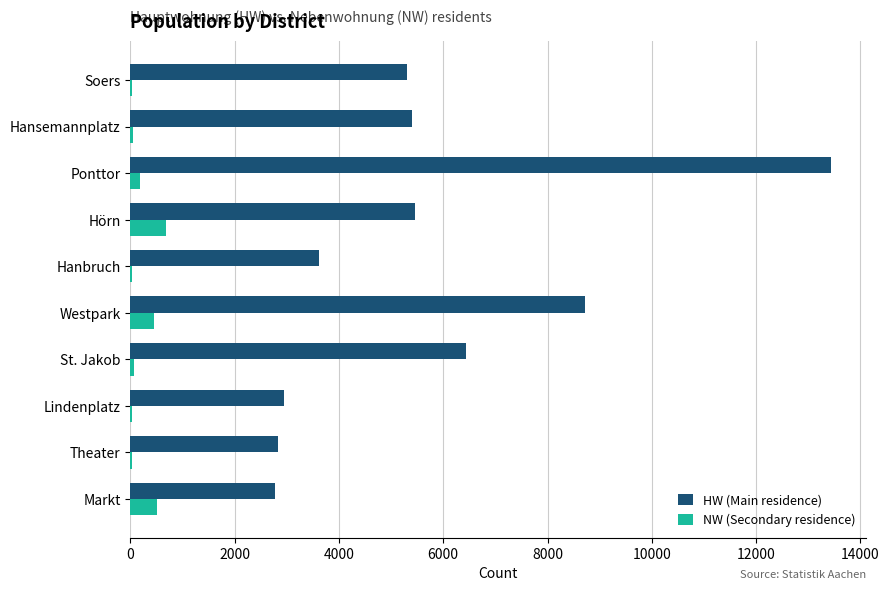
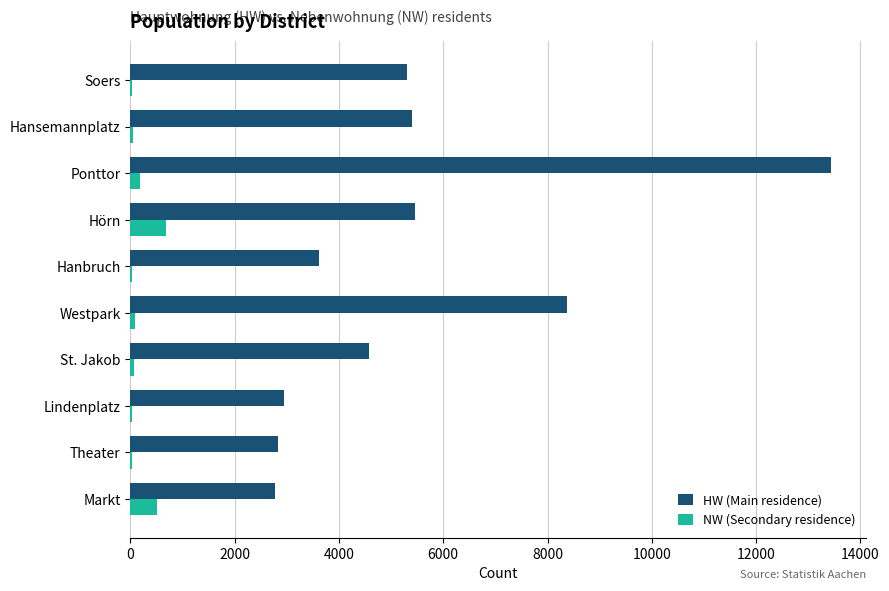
HW (Main residence), Westpark: 8700 -> 8400
NW (Secondary residence), Westpark: 400 -> 100
HW (Main residence), St. Jakob: 6400 -> 4600
